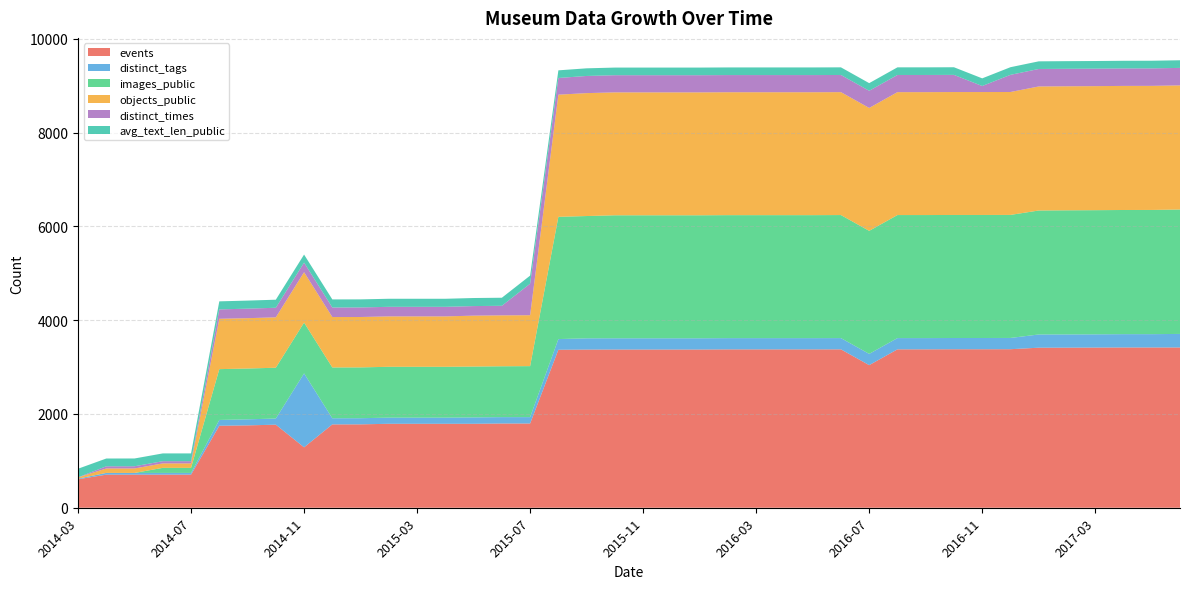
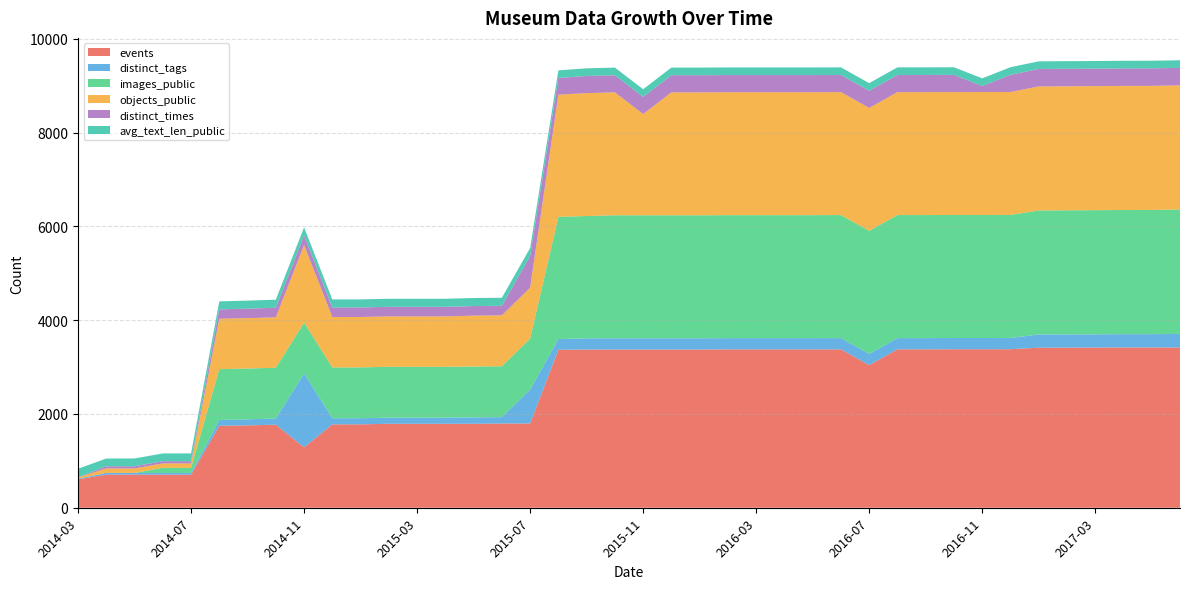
objects_public, 2014-11: 1100 -> 1700
distinct_tags, 2015-07: 100 -> 700
objects_public, 2015-11: 2600 -> 2200
